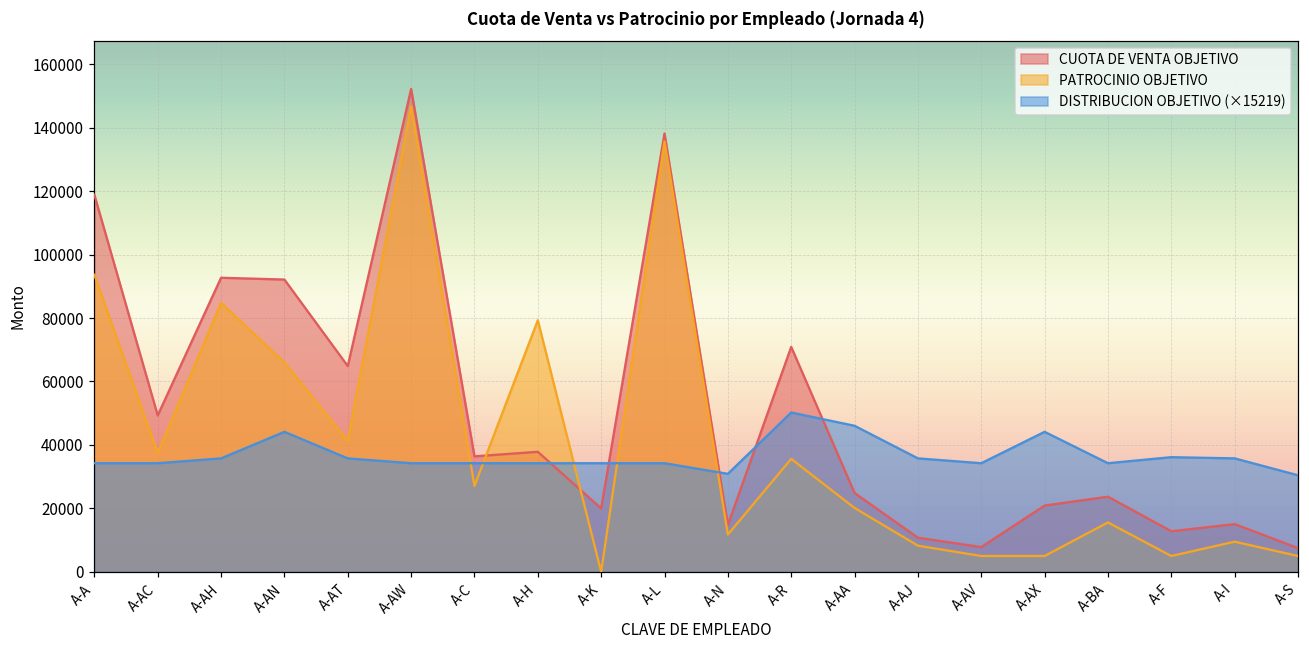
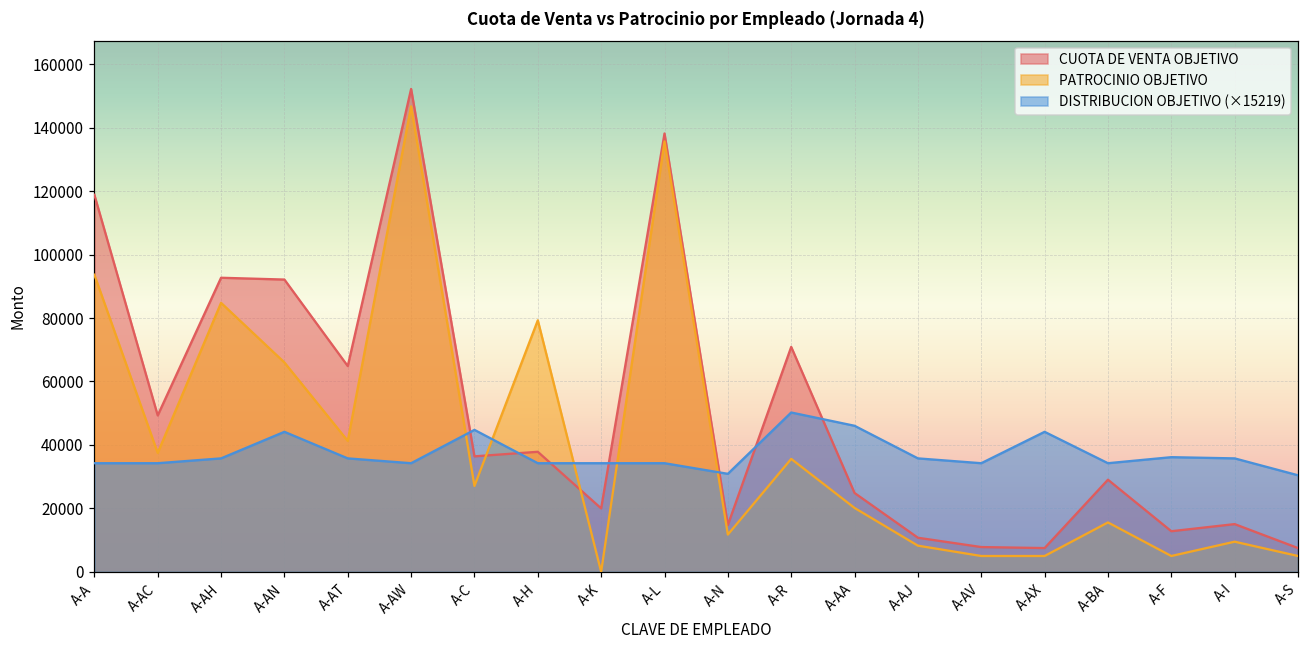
DISTRIBUCION OBJETIVO (×15219), A-C: 34000 -> 45000
CUOTA DE VENTA OBJETIVO, A-AX: 21000 -> 8000
CUOTA DE VENTA OBJETIVO, A-BA: 24000 -> 29000
